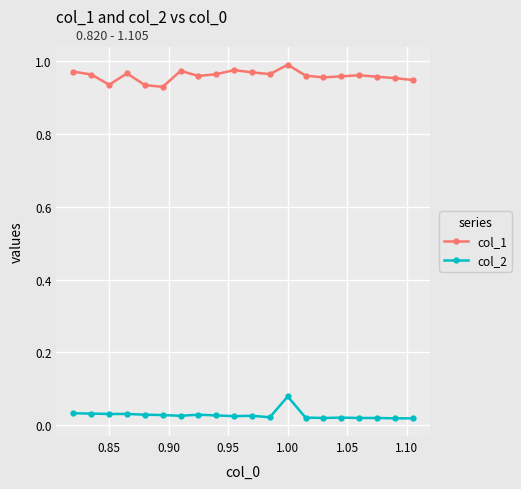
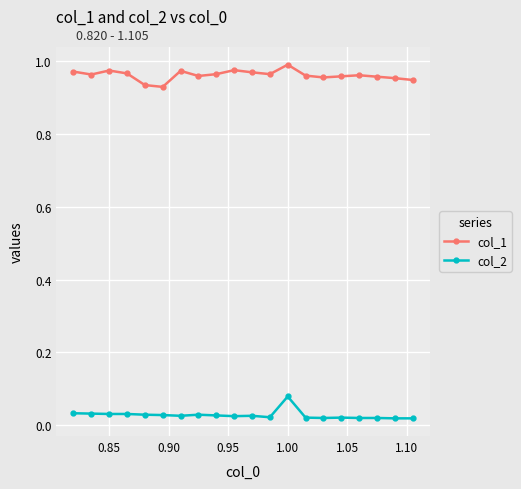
col_1, 0.85: 0.94 -> 0.97
